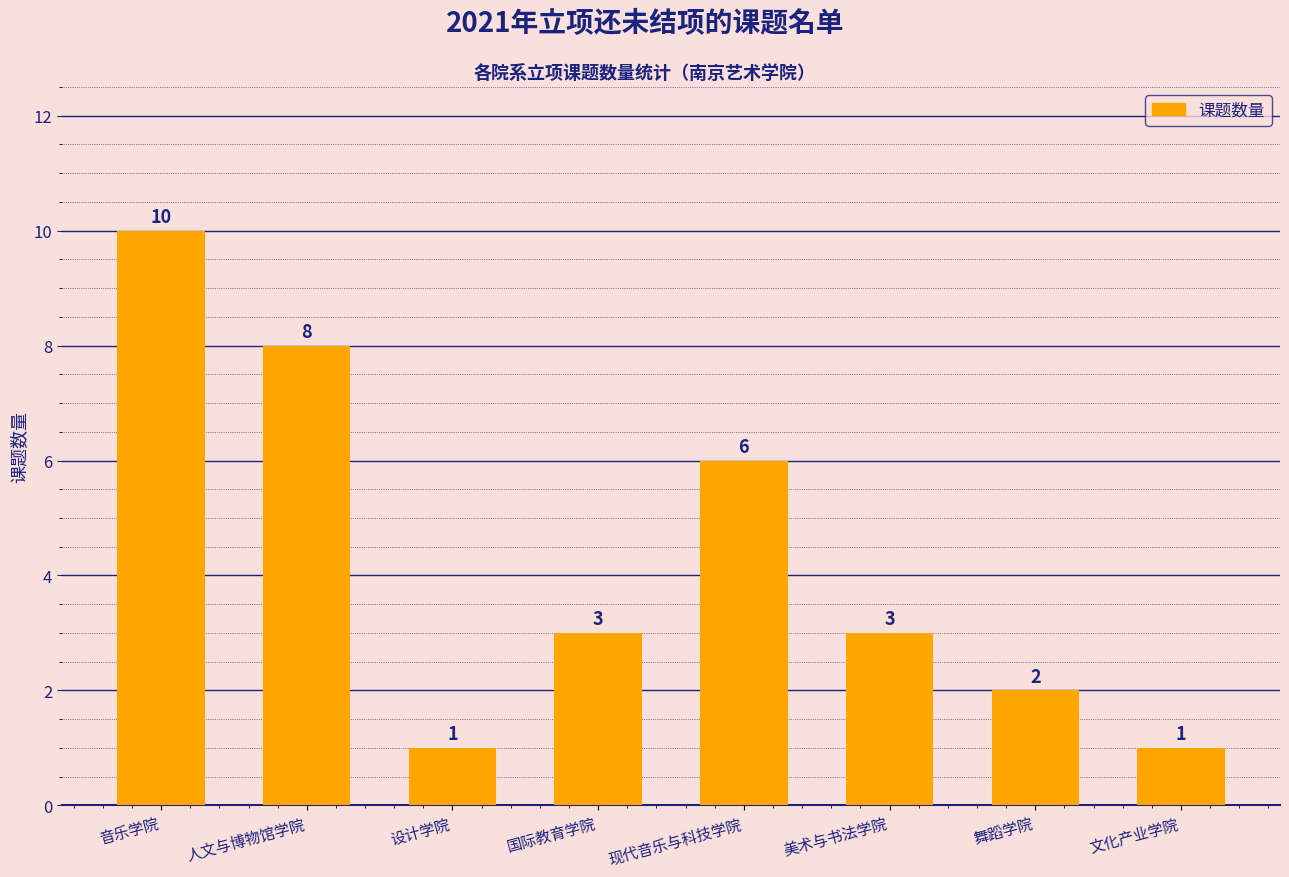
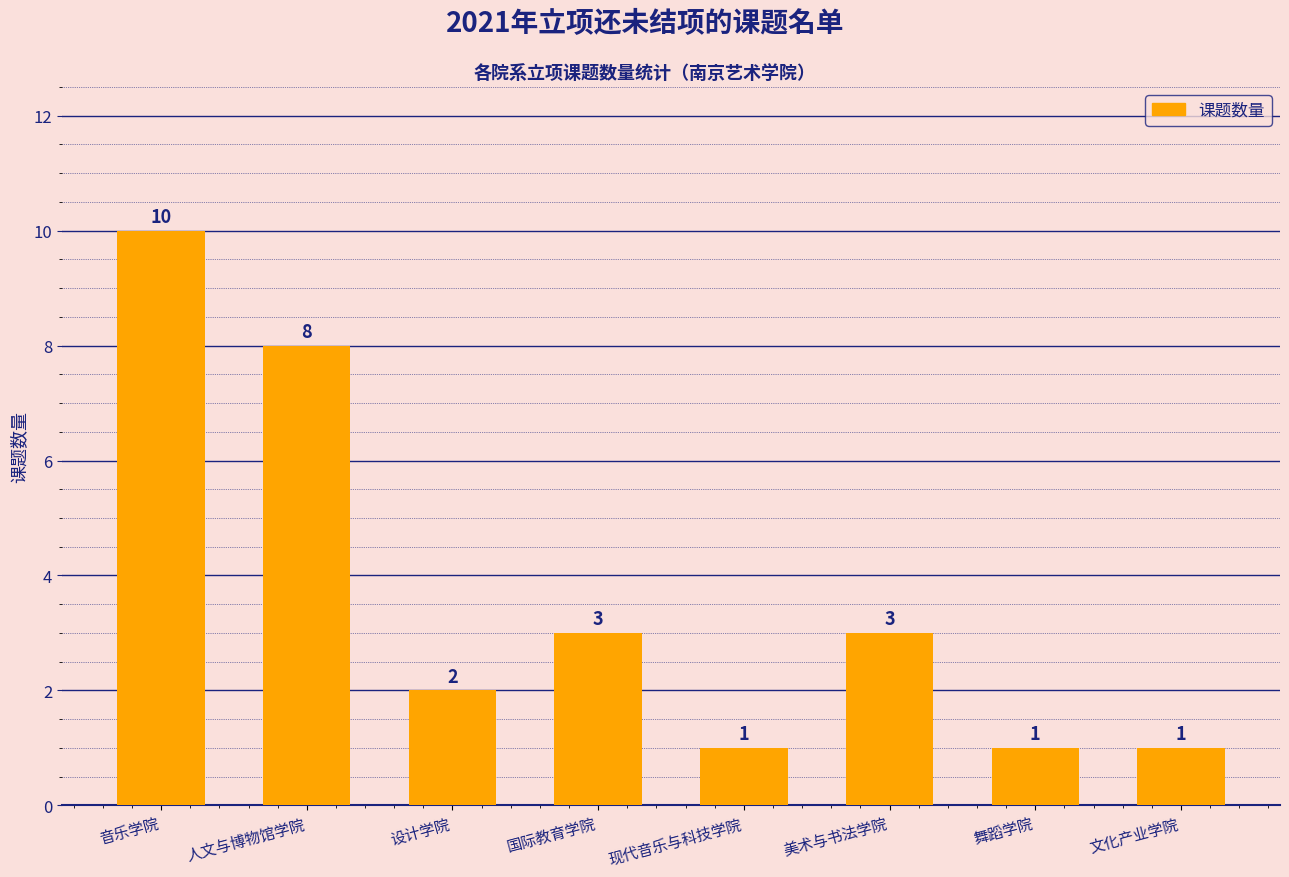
设计学院: 1 -> 2
现代音乐与科技学院: 6 -> 1
舞蹈学院: 2 -> 1
